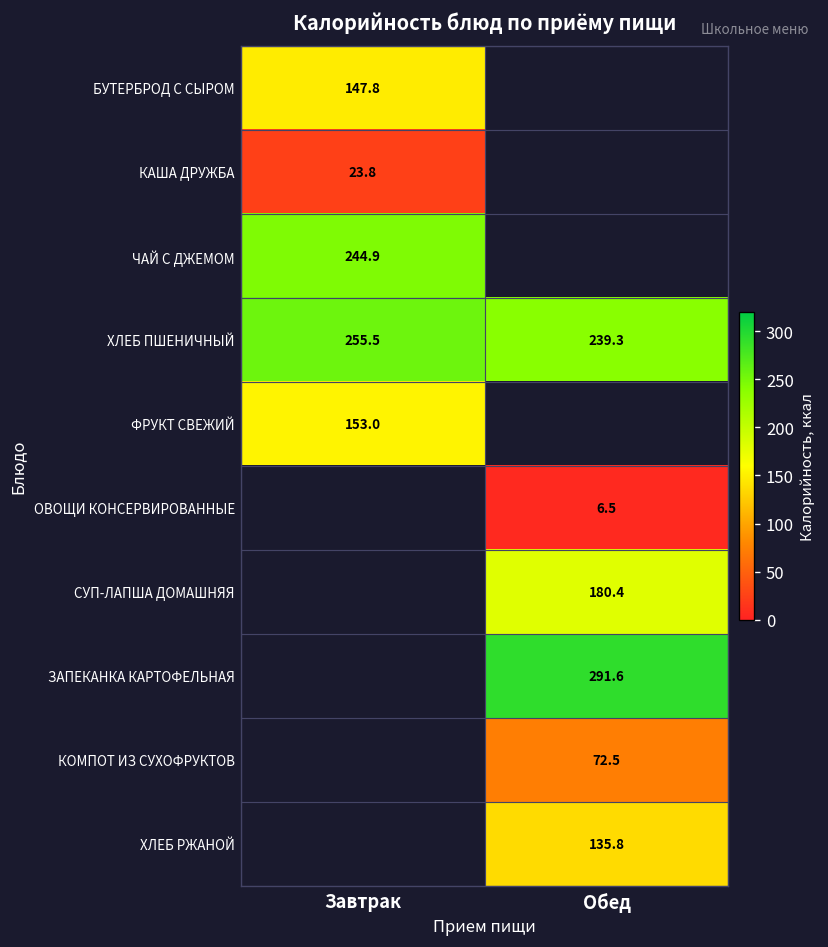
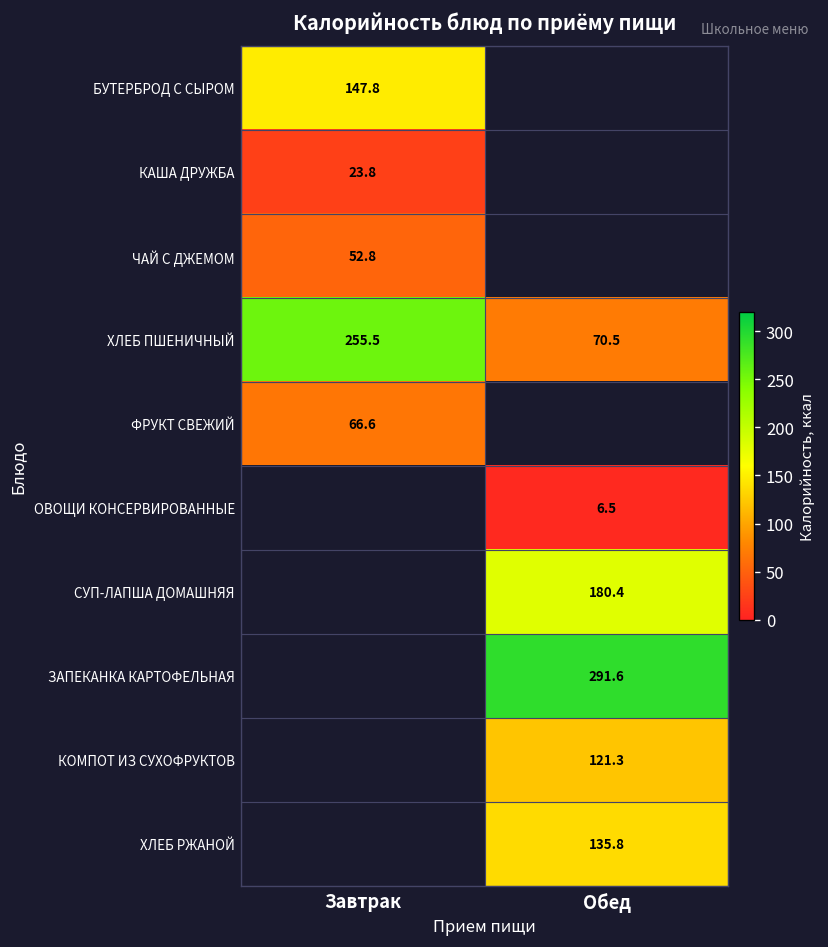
ЧАЙ С ДЖЕМОМ, Завтрак: 244.9 -> 52.8
ХЛЕБ ПШЕНИЧНЫЙ, Обед: 239.3 -> 70.5
ФРУКТ СВЕЖИЙ, Завтрак: 153.0 -> 66.6
КОМПОТ ИЗ СУХОФРУКТОВ, Обед: 72.5 -> 121.3
